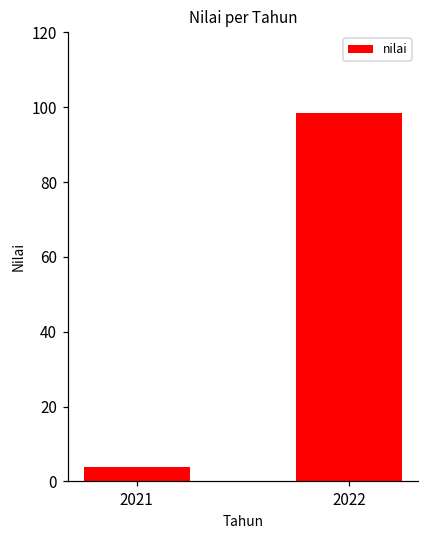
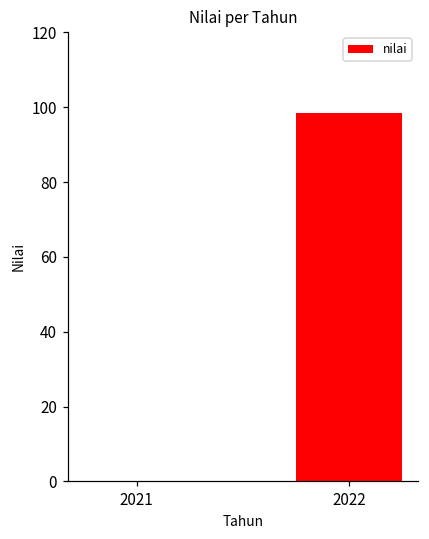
2021: 4 -> 0
